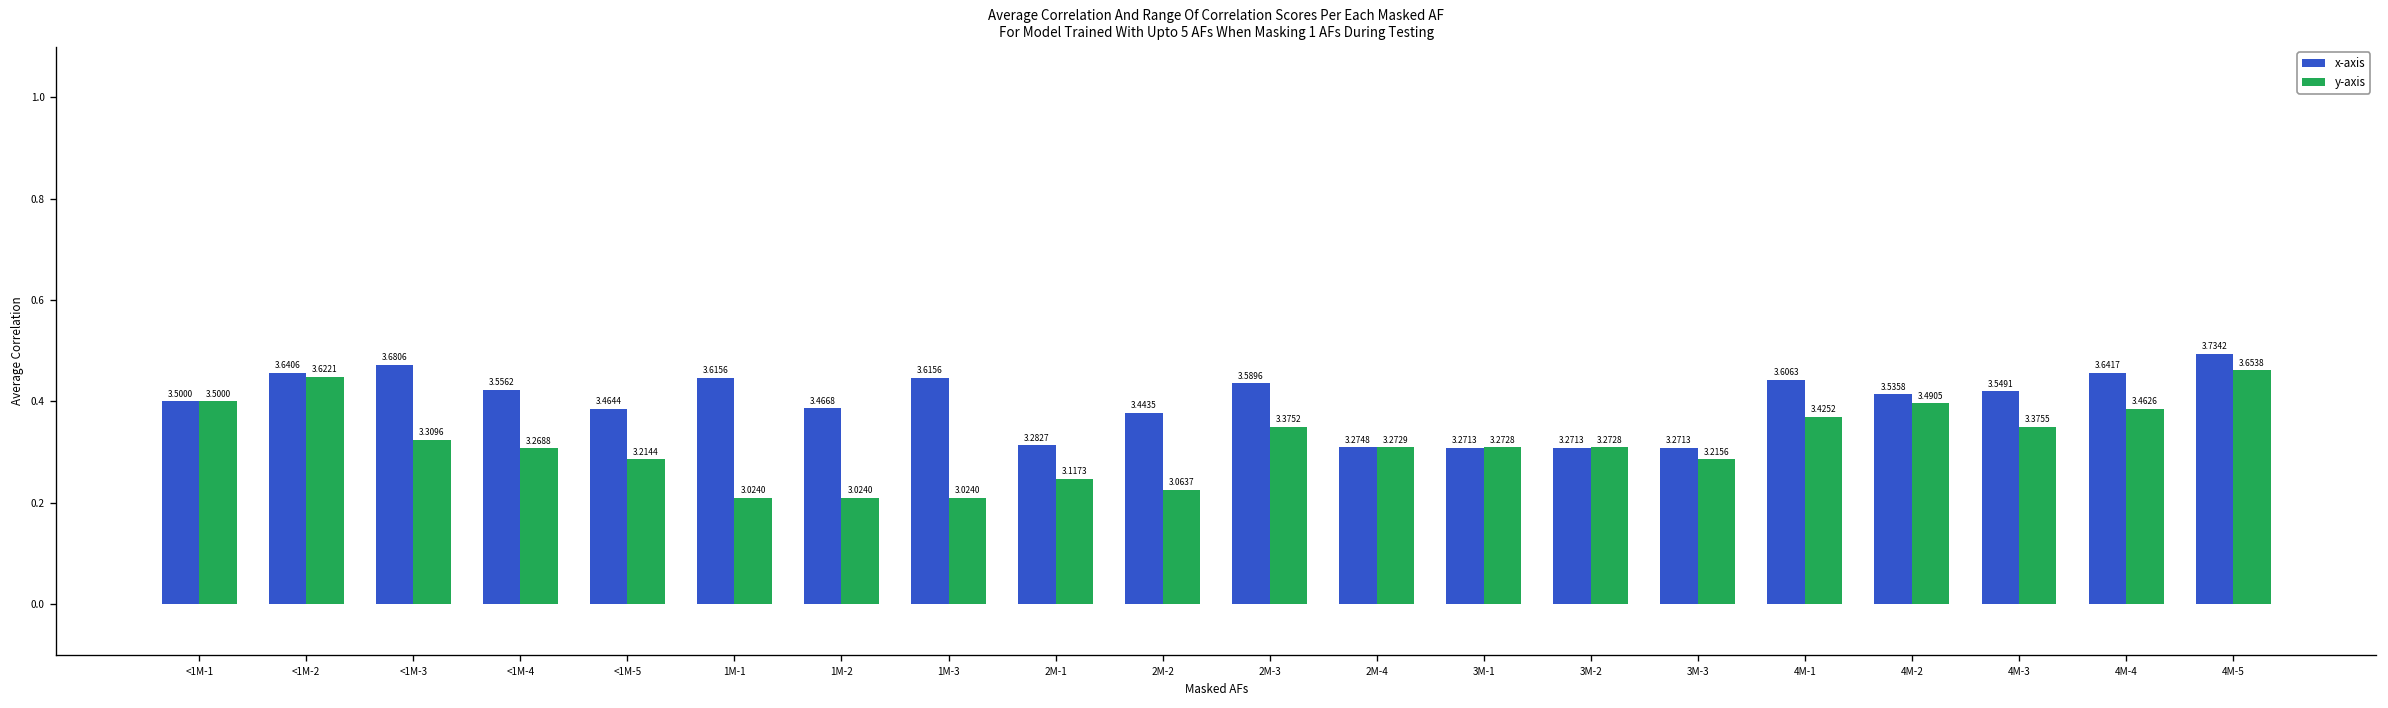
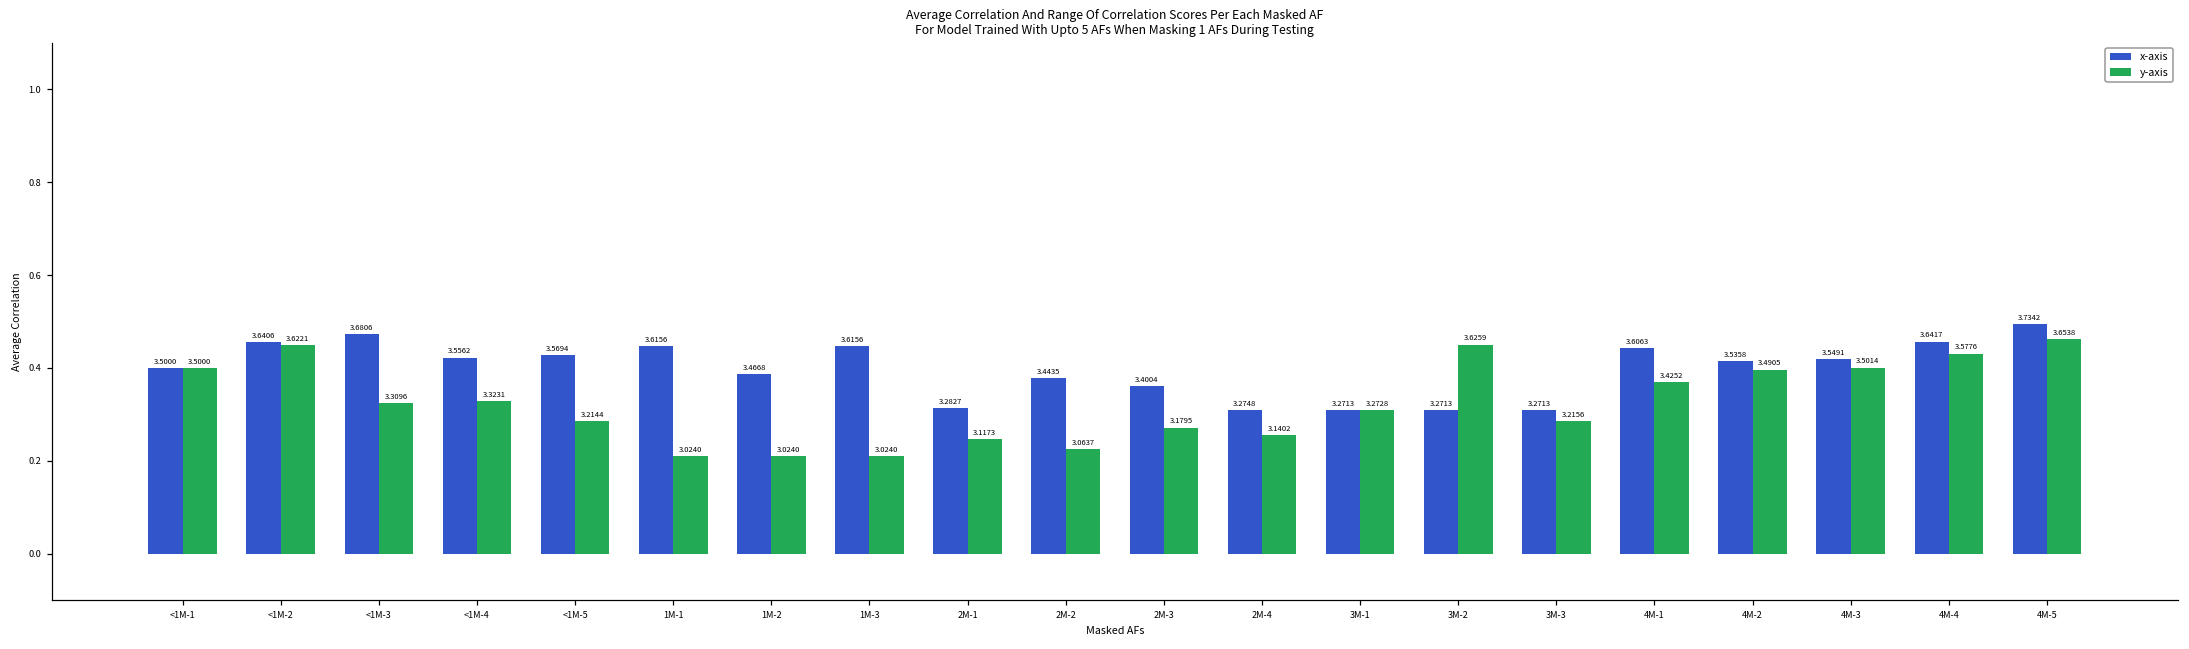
y-axis, <1M-4: 3.2688 -> 3.3231
x-axis, <1M-5: 3.4644 -> 3.5694
x-axis, 2M-3: 3.5896 -> 3.4004
y-axis, 2M-3: 3.3752 -> 3.1795
y-axis, 2M-4: 3.2729 -> 3.1402
y-axis, 3M-2: 3.2728 -> 3.6259
y-axis, 4M-3: 3.3755 -> 3.5014
y-axis, 4M-4: 3.4626 -> 3.5776
